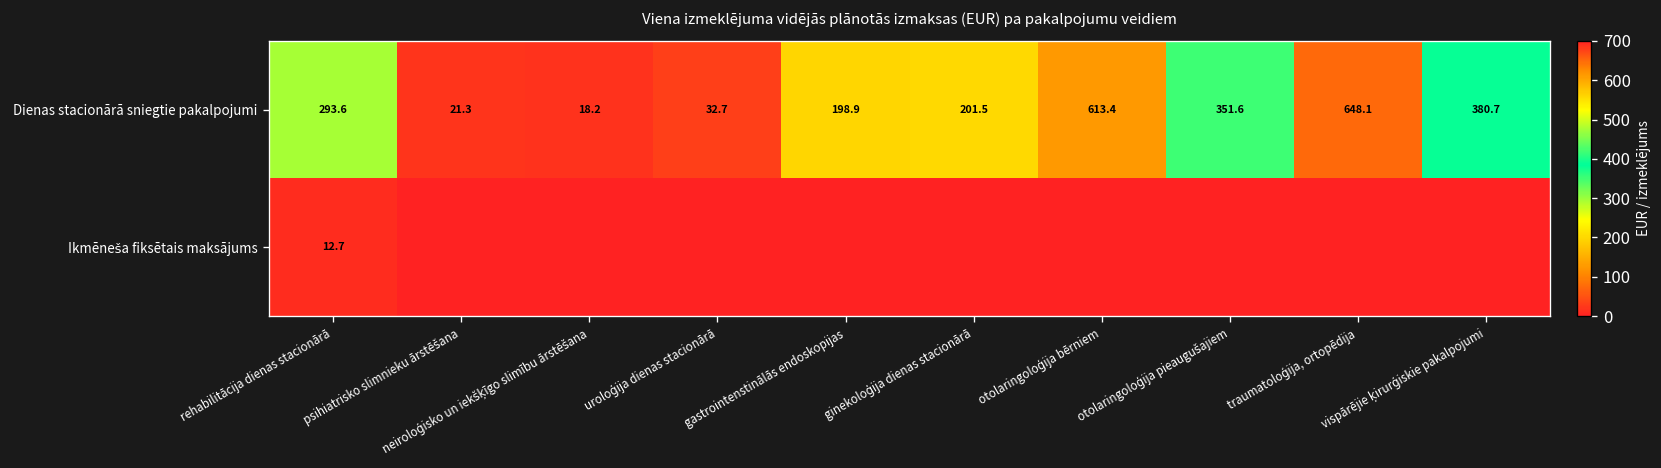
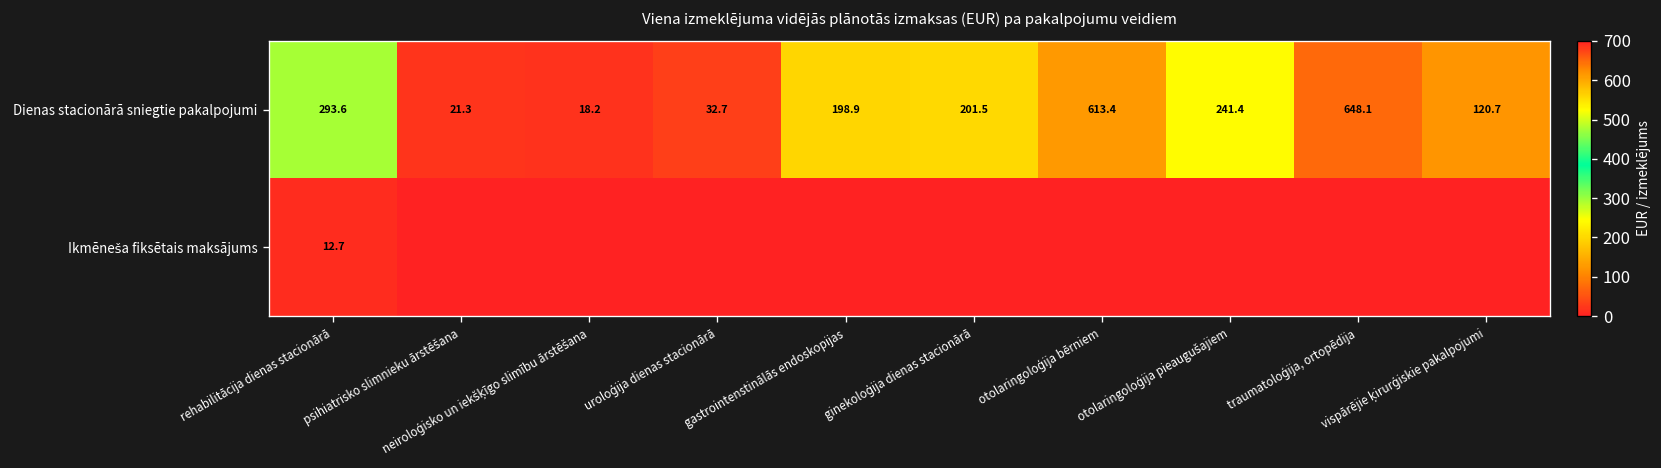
Dienas stacionārā sniegtie pakalpojumi, otolaringoloģija pieaugušajiem: 351.6 -> 241.4
Dienas stacionārā sniegtie pakalpojumi, vispārējie ķirurģiskie pakalpojumi: 380.7 -> 120.7
